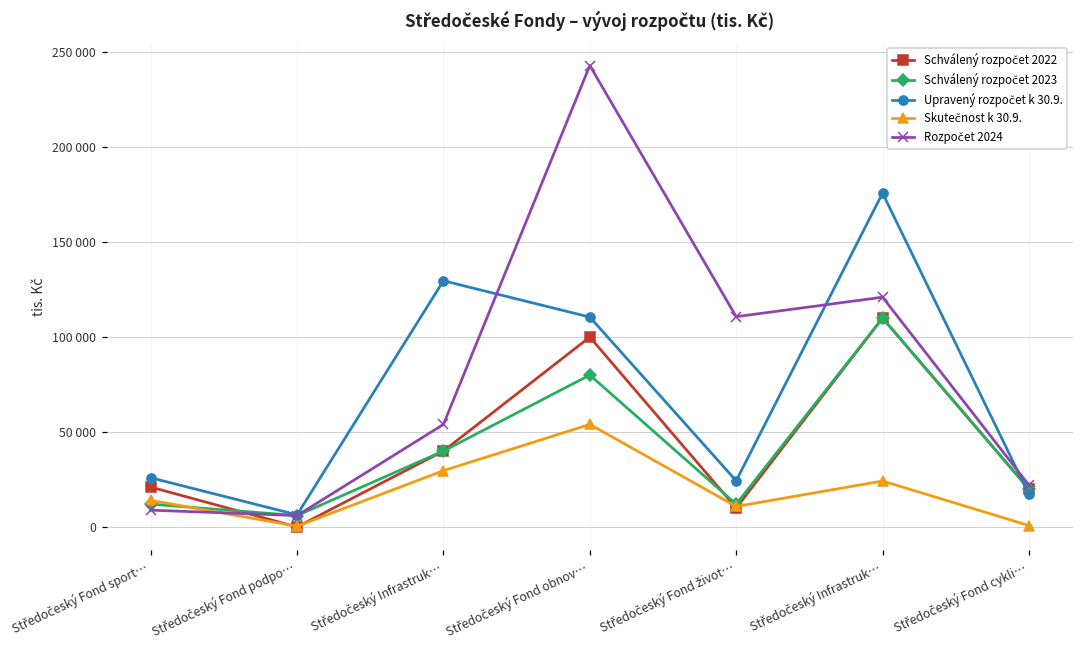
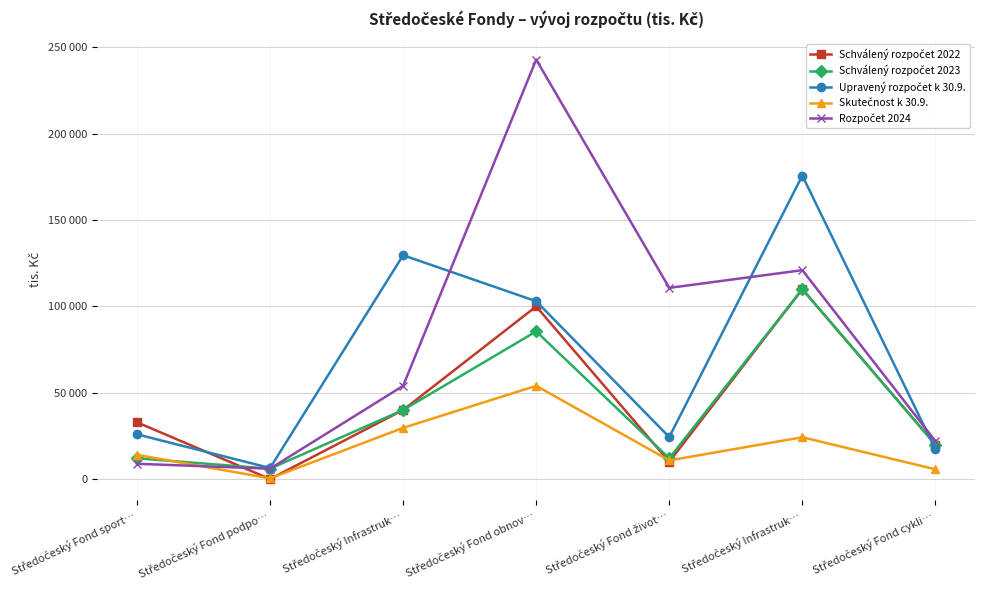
Schválený rozpočet 2022, Středočeský Fond sport…: 21000 -> 33000
Schválený rozpočet 2023, Středočeský Fond obnov…: 80000 -> 86000
Upravený rozpočet k 30.9., Středočeský Fond obnov…: 111000 -> 103000
Skutečnost k 30.9., Středočeský Fond cykli…: 1000 -> 6000
